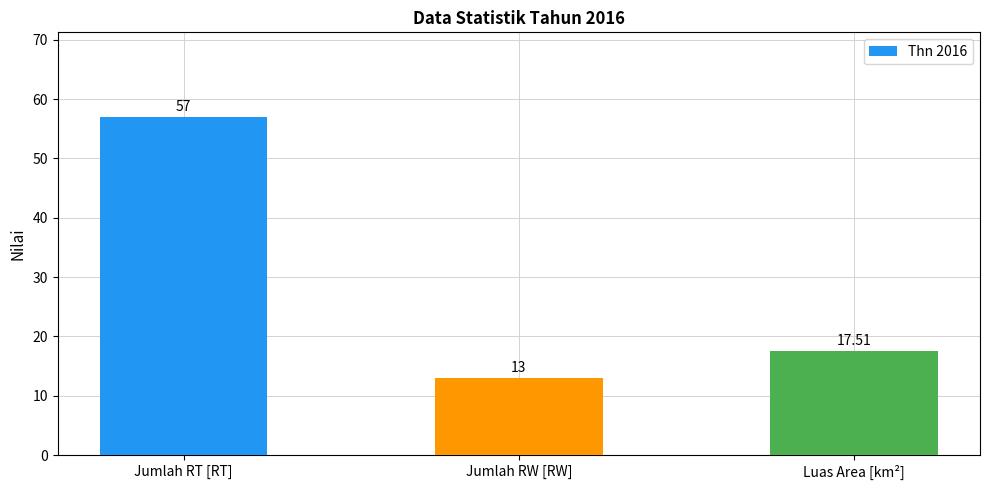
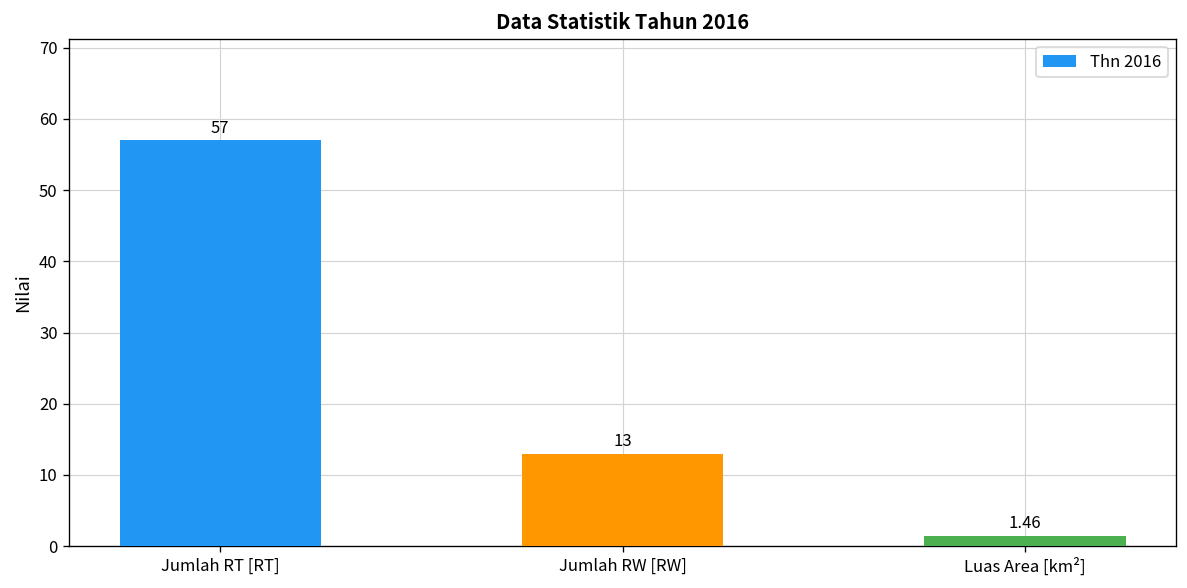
Luas Area [km²]: 17.51 -> 1.46
